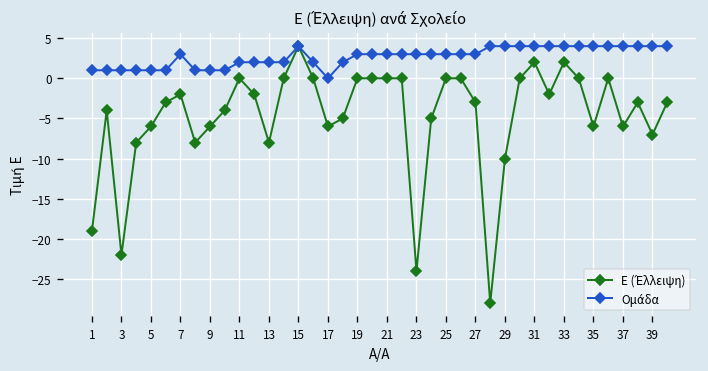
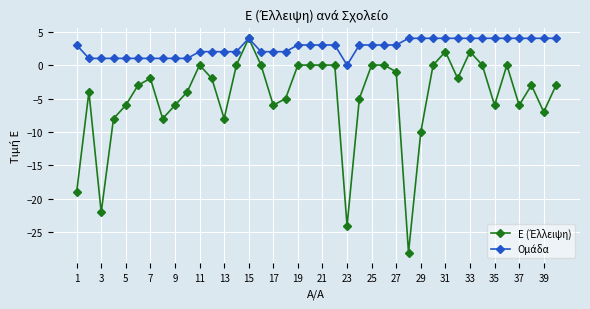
Ομάδα, 1: 1 -> 3
Ομάδα, 7: 3 -> 1
Ομάδα, 17: 0 -> 2
Ομάδα, 23: 3 -> 0
Ε (Έλλειψη), 27: -3 -> -1
